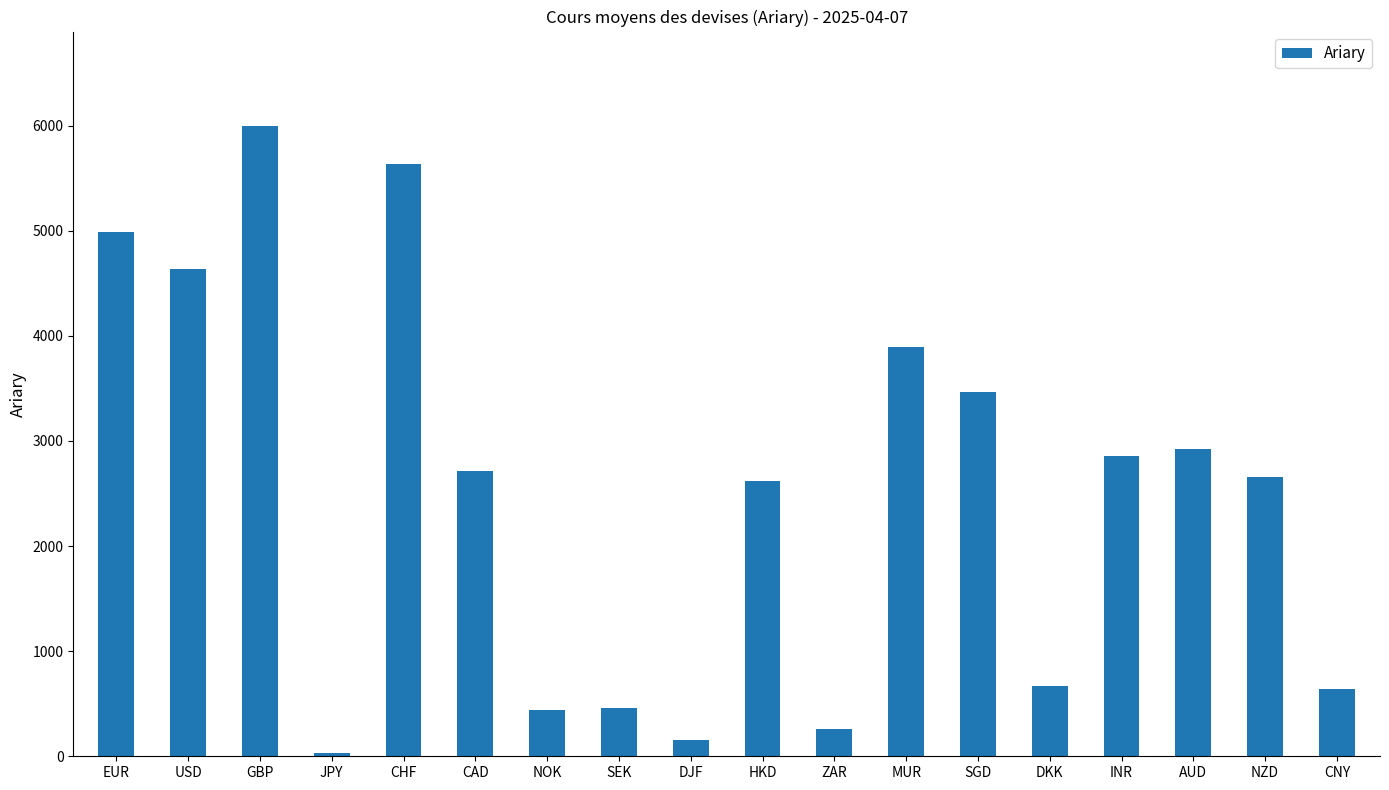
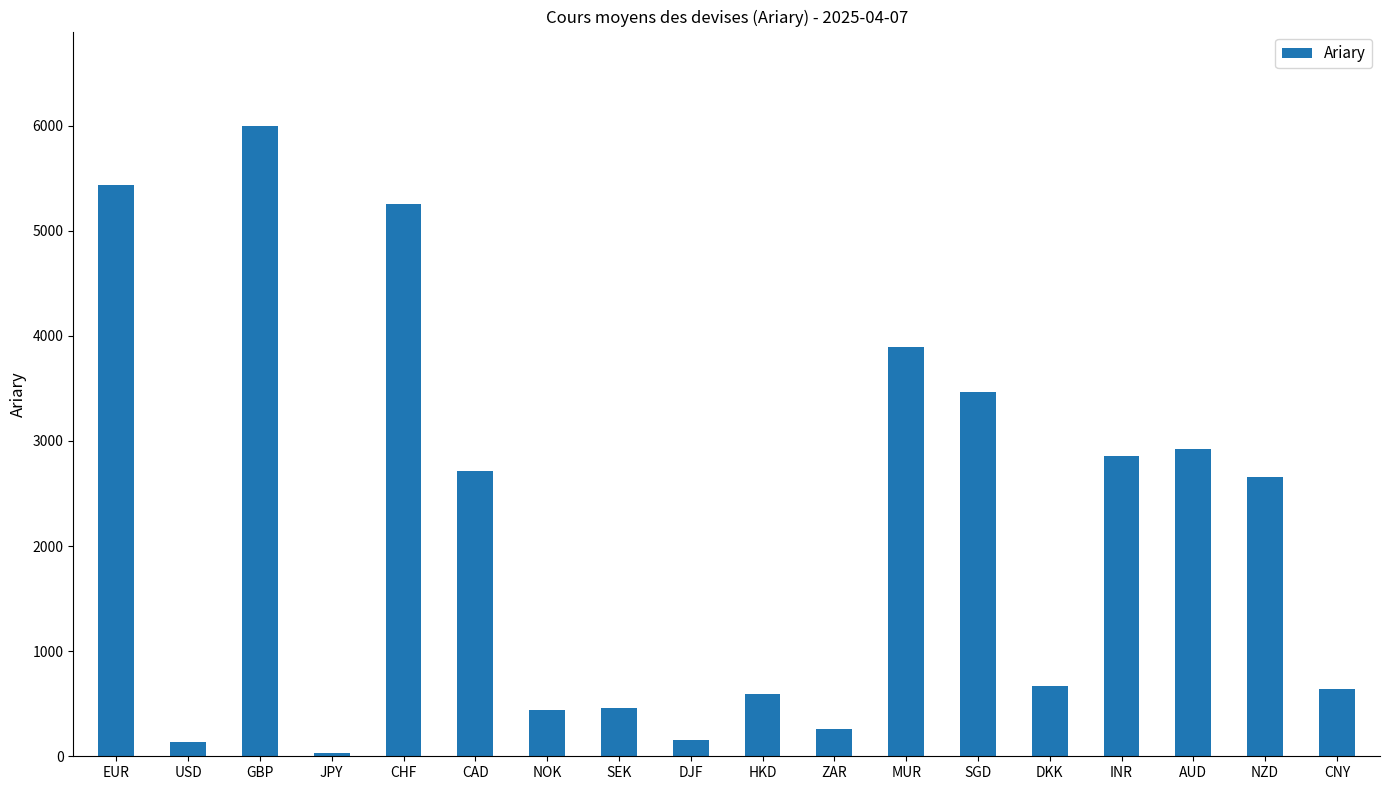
EUR: 4990 -> 5440
USD: 4640 -> 140
CHF: 5630 -> 5250
HKD: 2620 -> 600
